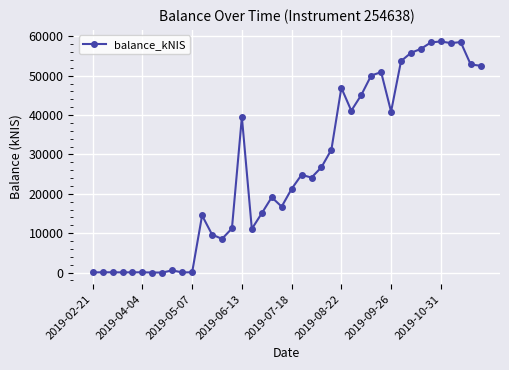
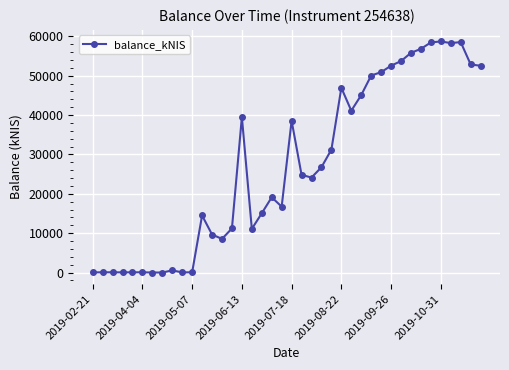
2019-07-18: 21000 -> 39000
2019-09-26: 41000 -> 53000
